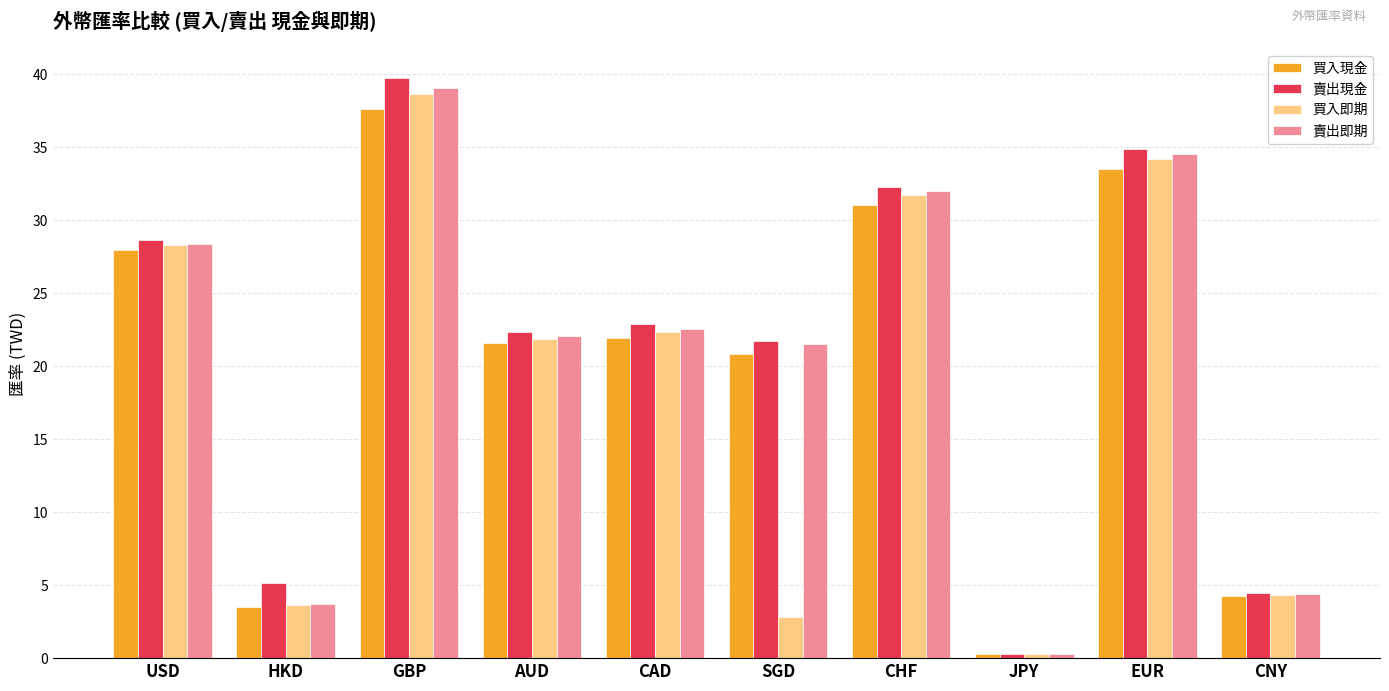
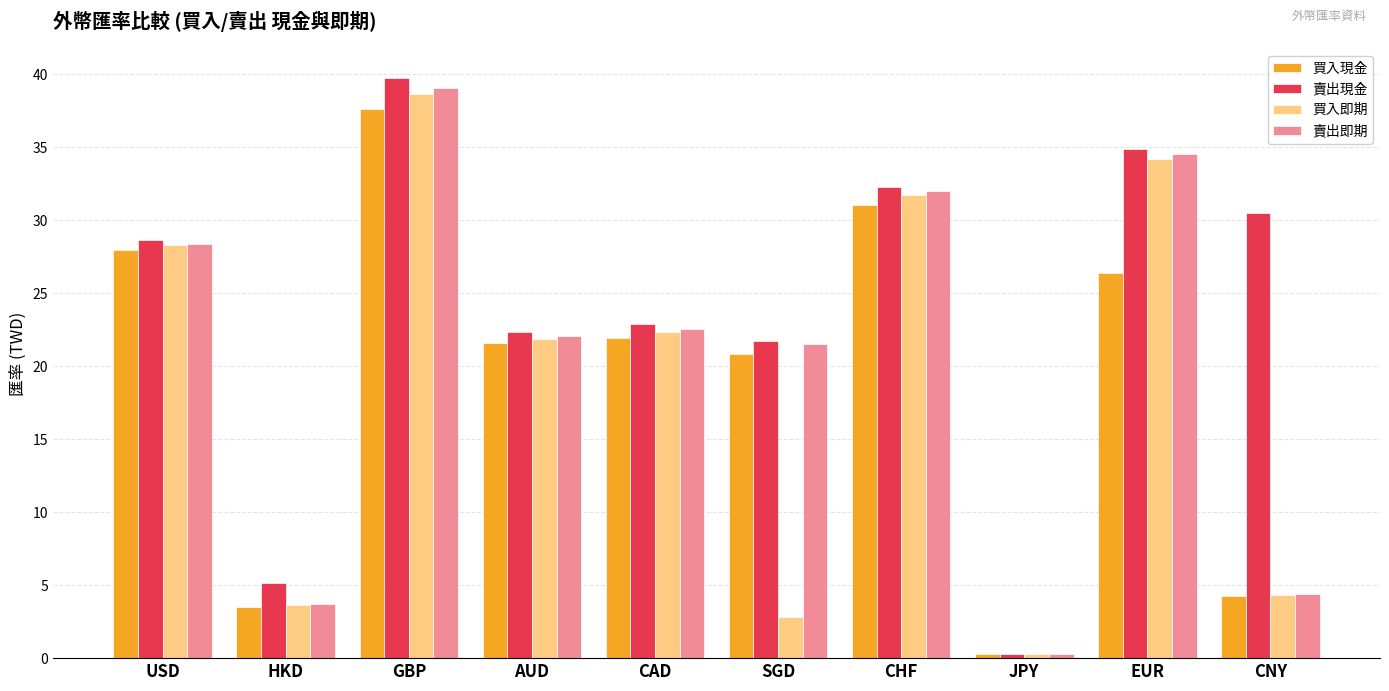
買入現金, EUR: 33.6 -> 26.4
賣出現金, CNY: 4.5 -> 30.5
